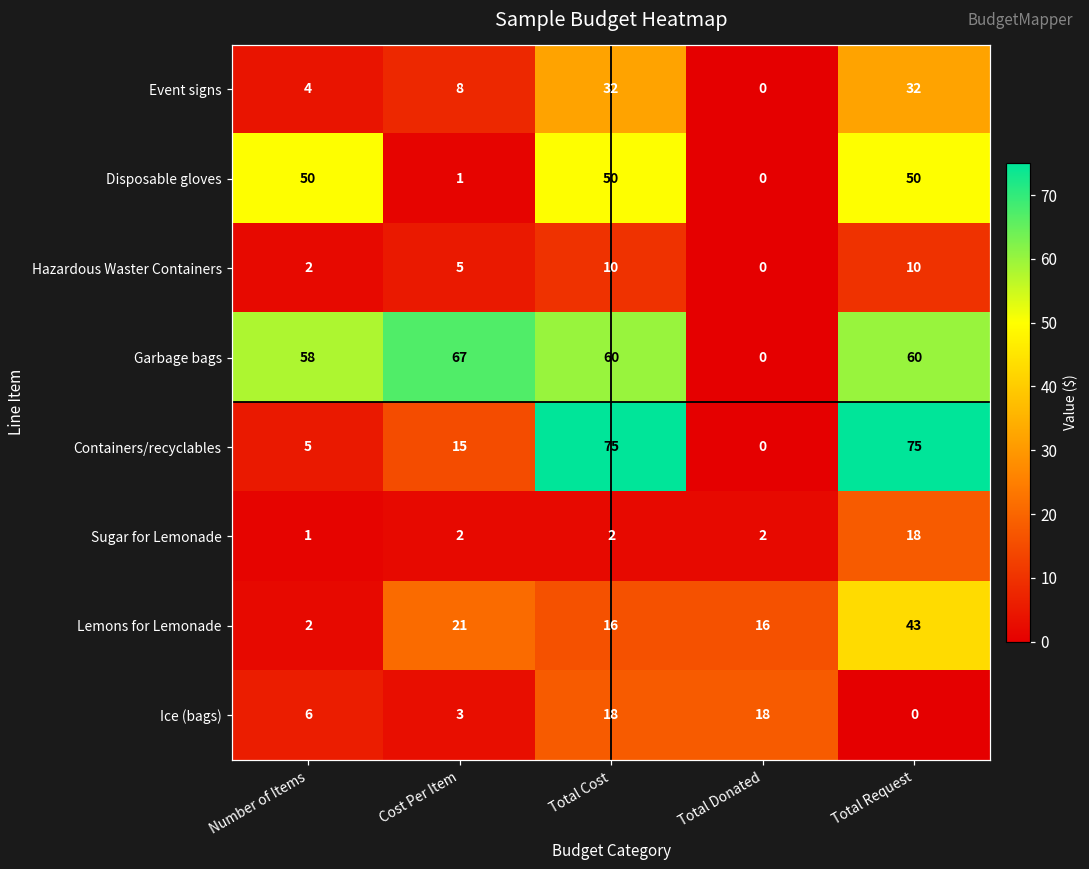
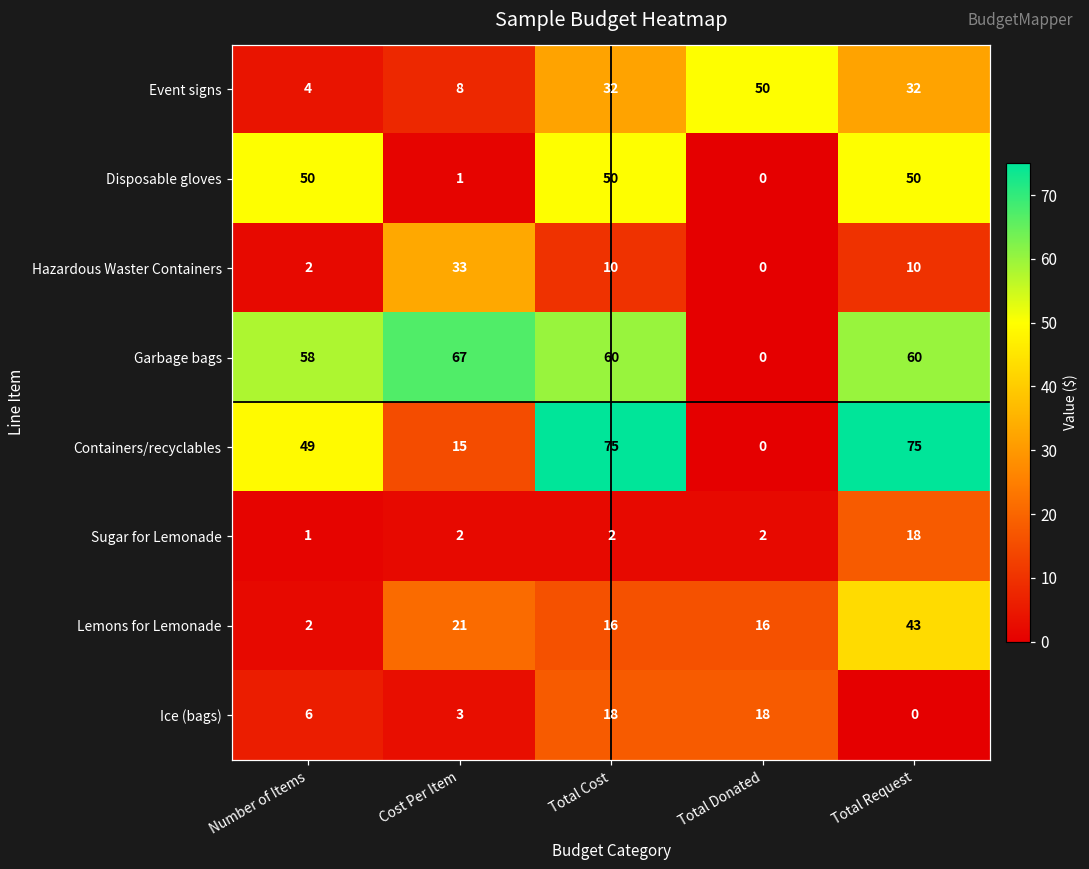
Event signs, Total Donated: 0 -> 50
Hazardous Waster Containers, Cost Per Item: 5 -> 33
Containers/recyclables, Number of Items: 5 -> 49
